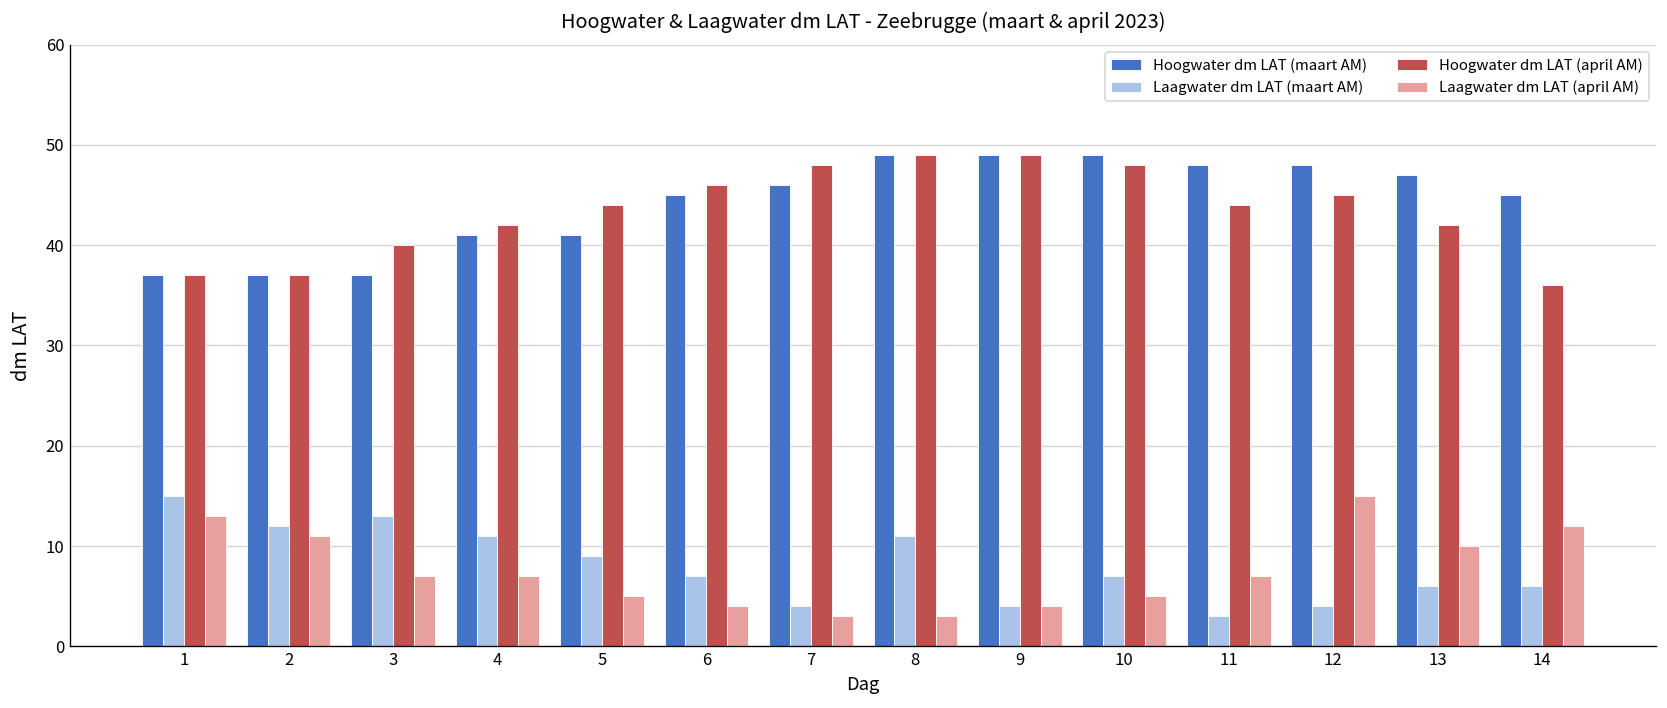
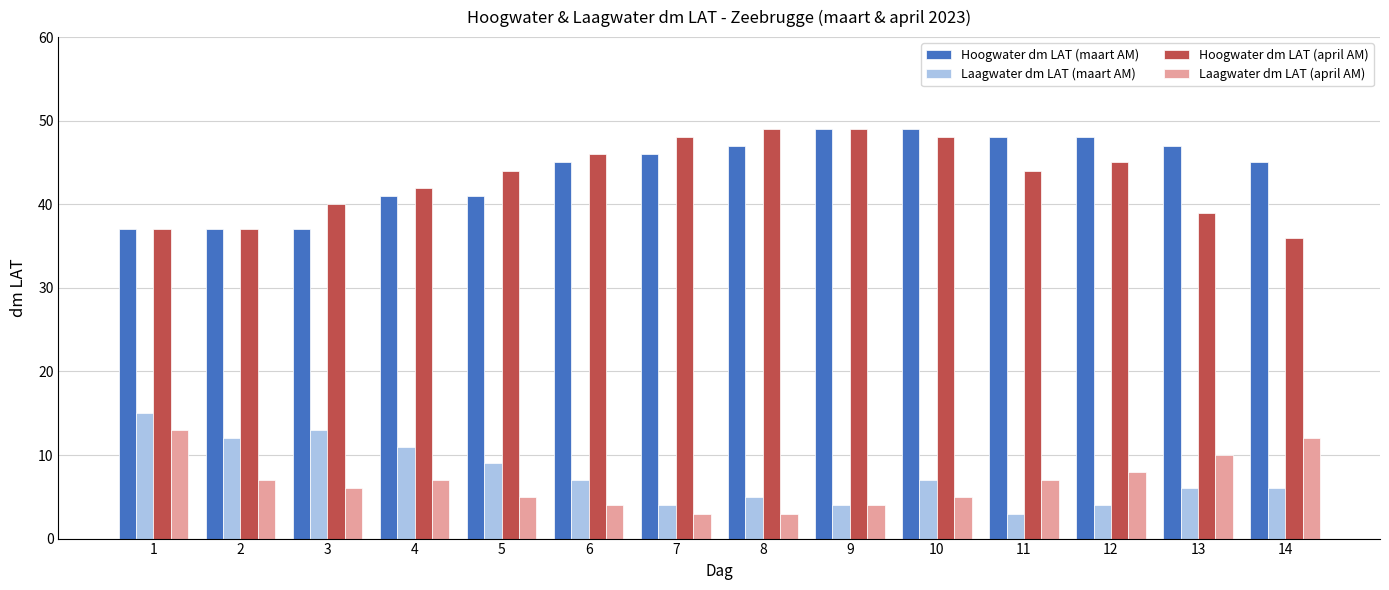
Laagwater dm LAT (april AM), 2: 11 -> 7
Laagwater dm LAT (april AM), 3: 7 -> 6
Hoogwater dm LAT (maart AM), 8: 49 -> 47
Laagwater dm LAT (maart AM), 8: 11 -> 5
Laagwater dm LAT (april AM), 12: 15 -> 8
Hoogwater dm LAT (april AM), 13: 42 -> 39
